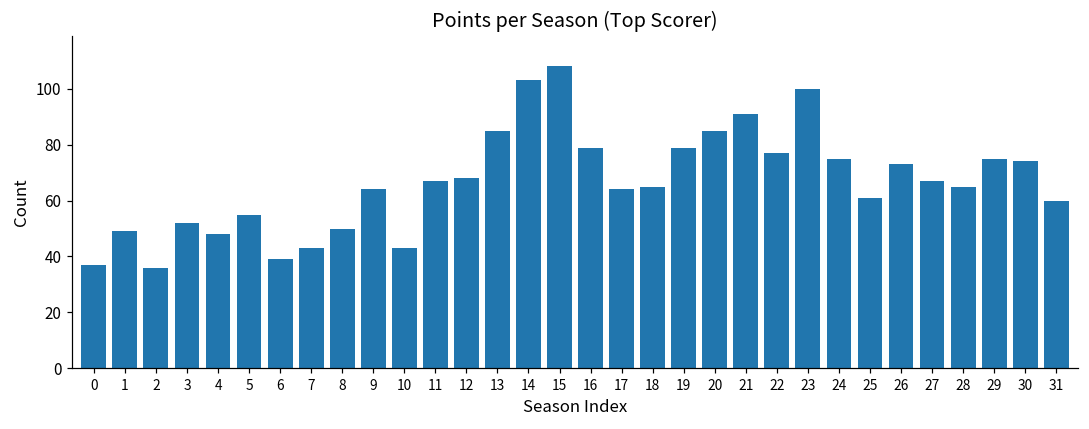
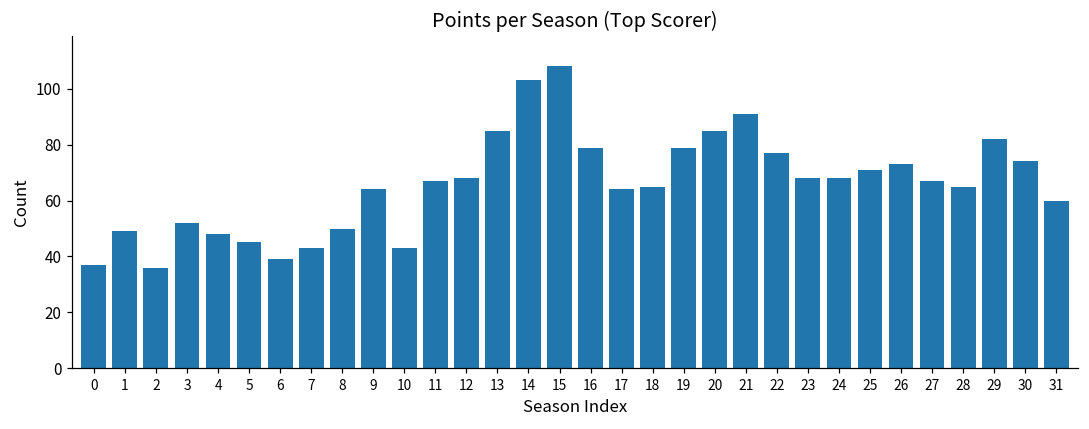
5: 55 -> 45
23: 100 -> 68
24: 75 -> 68
25: 61 -> 71
29: 75 -> 82
